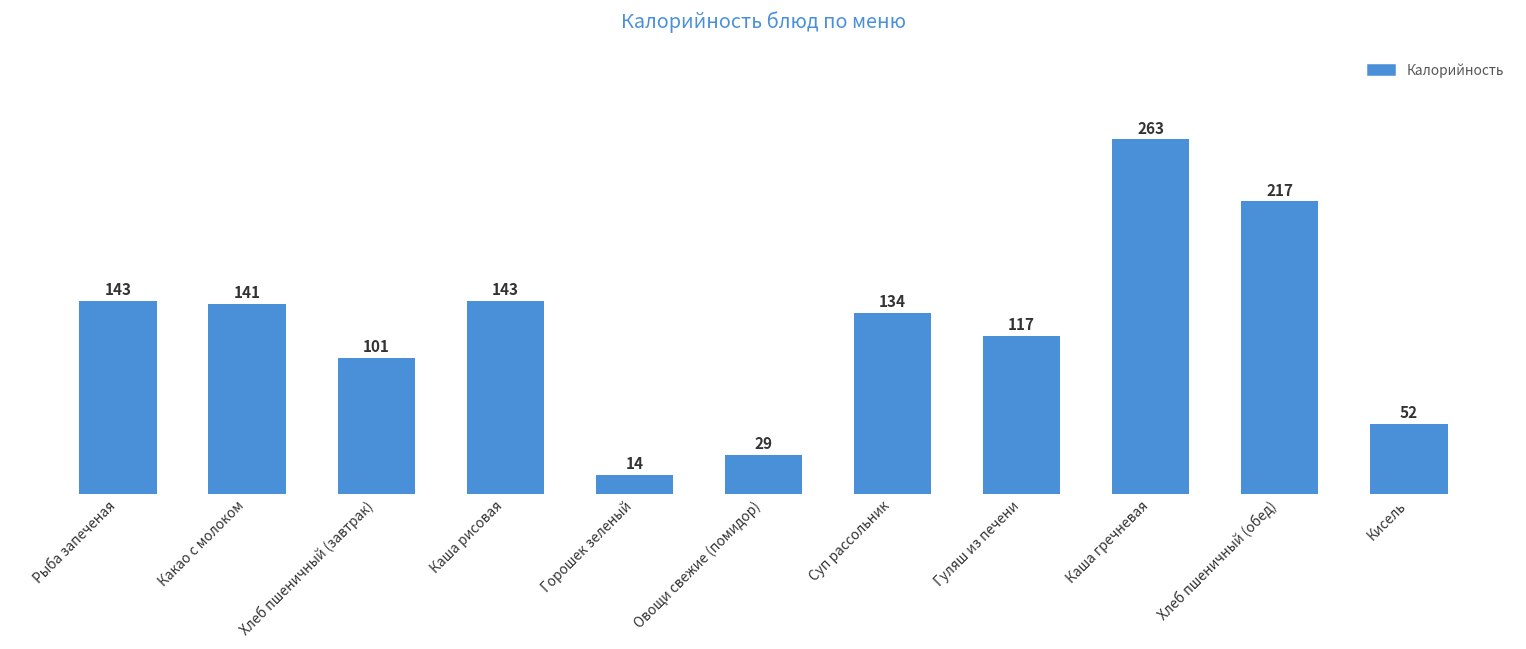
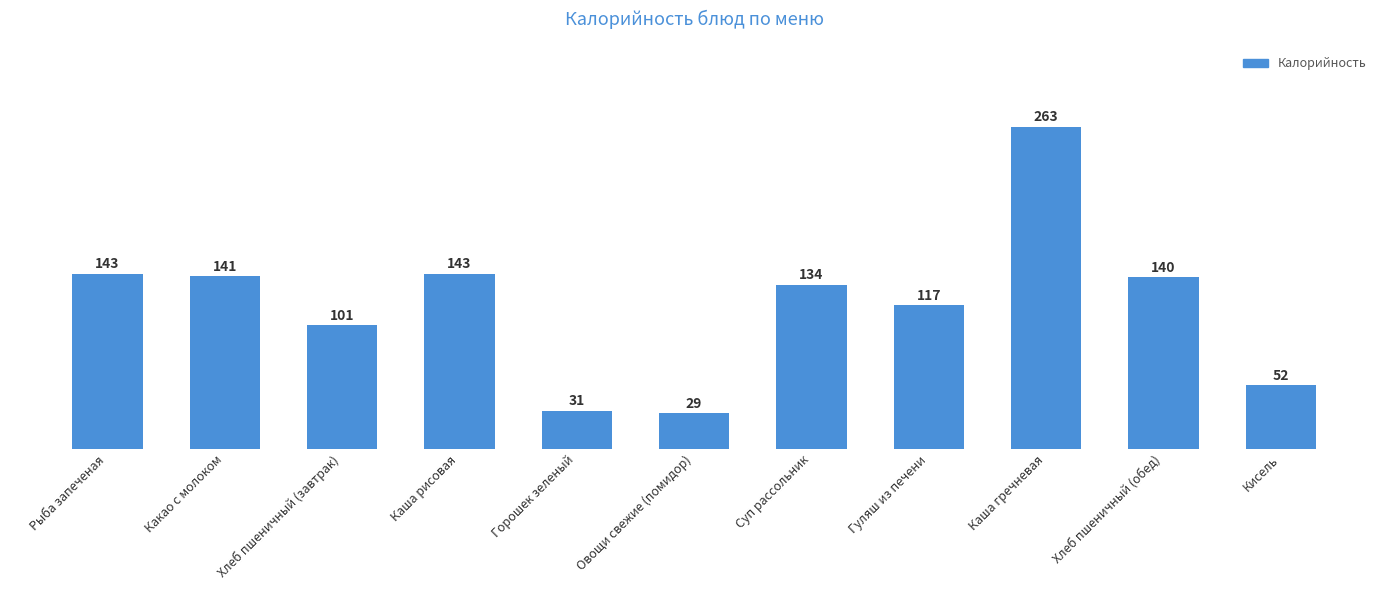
Горошек зеленый: 14 -> 31
Хлеб пшеничный (обед): 217 -> 140
